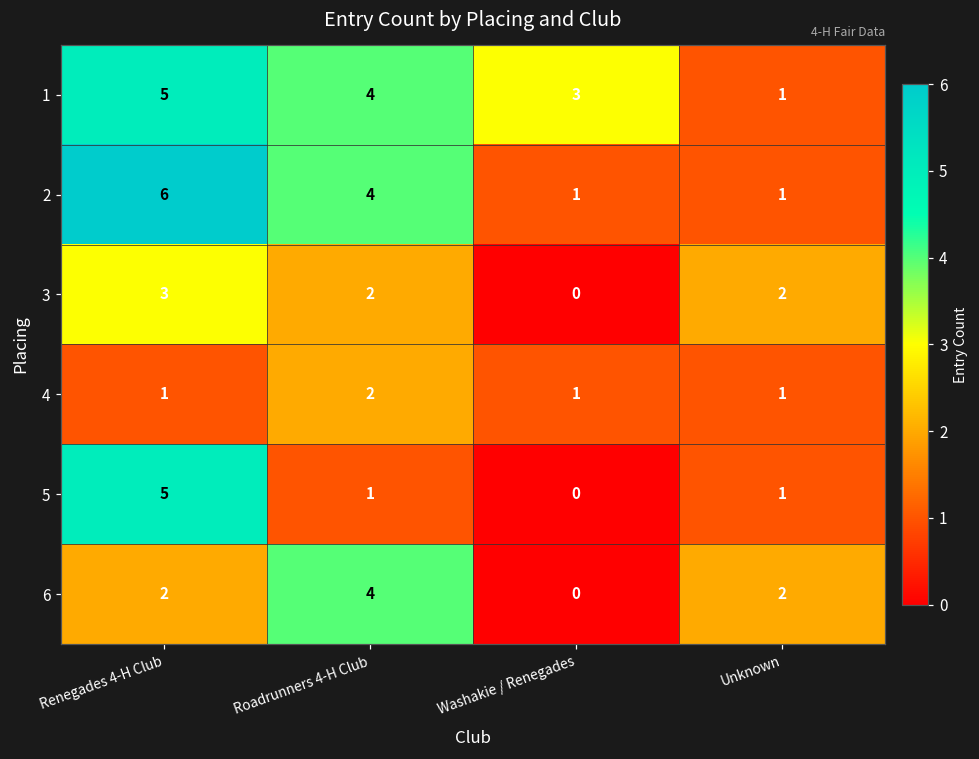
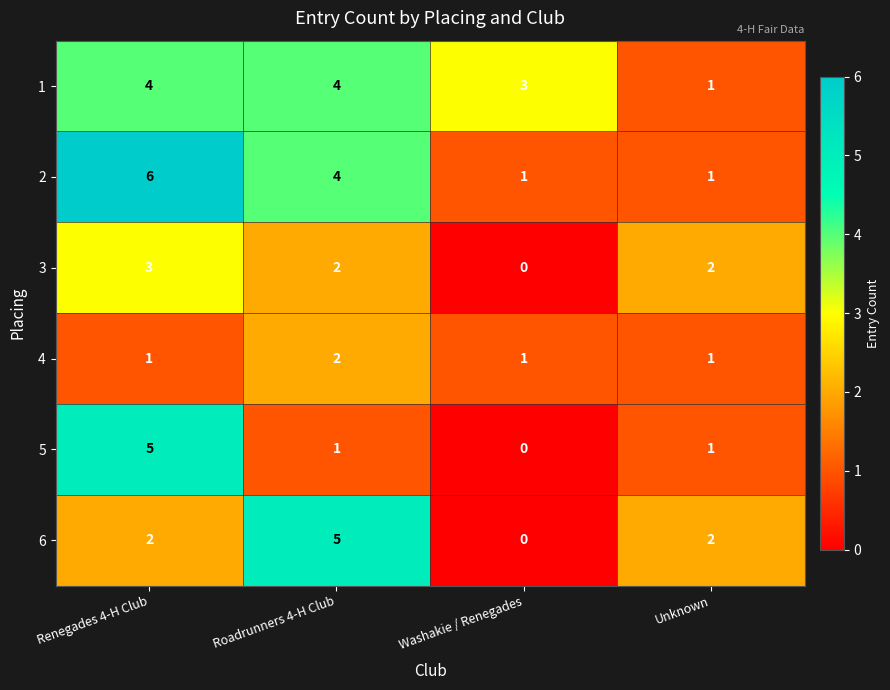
1, Renegades 4-H Club: 5 -> 4
6, Roadrunners 4-H Club: 4 -> 5
